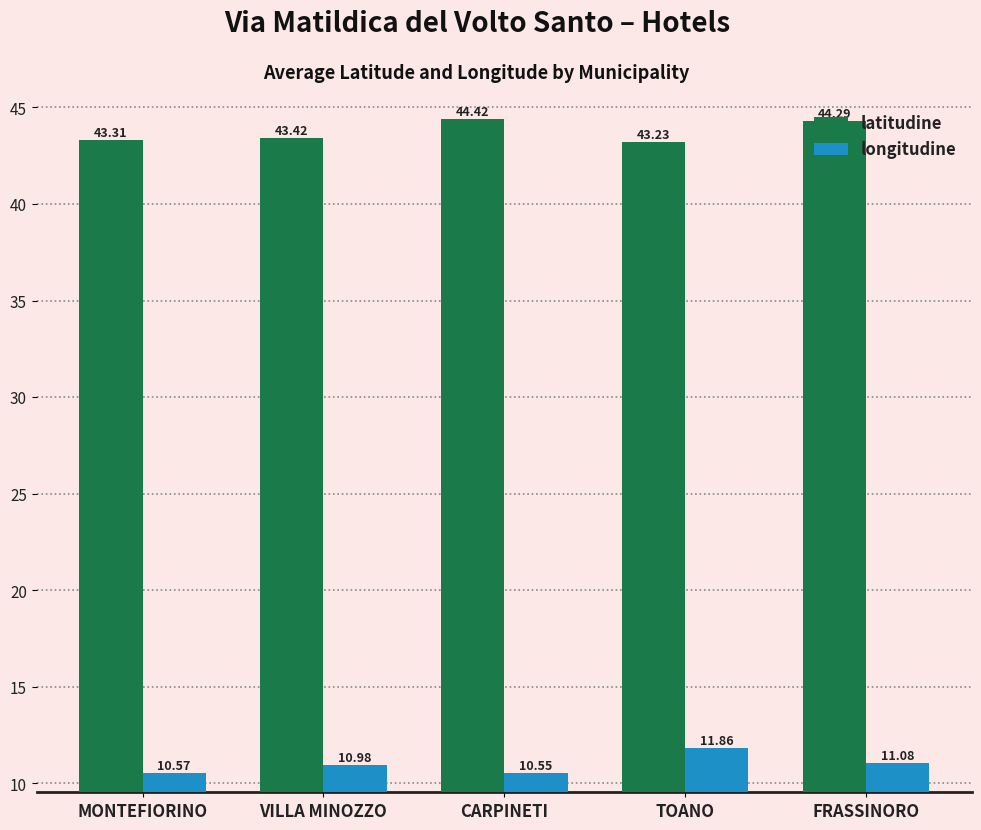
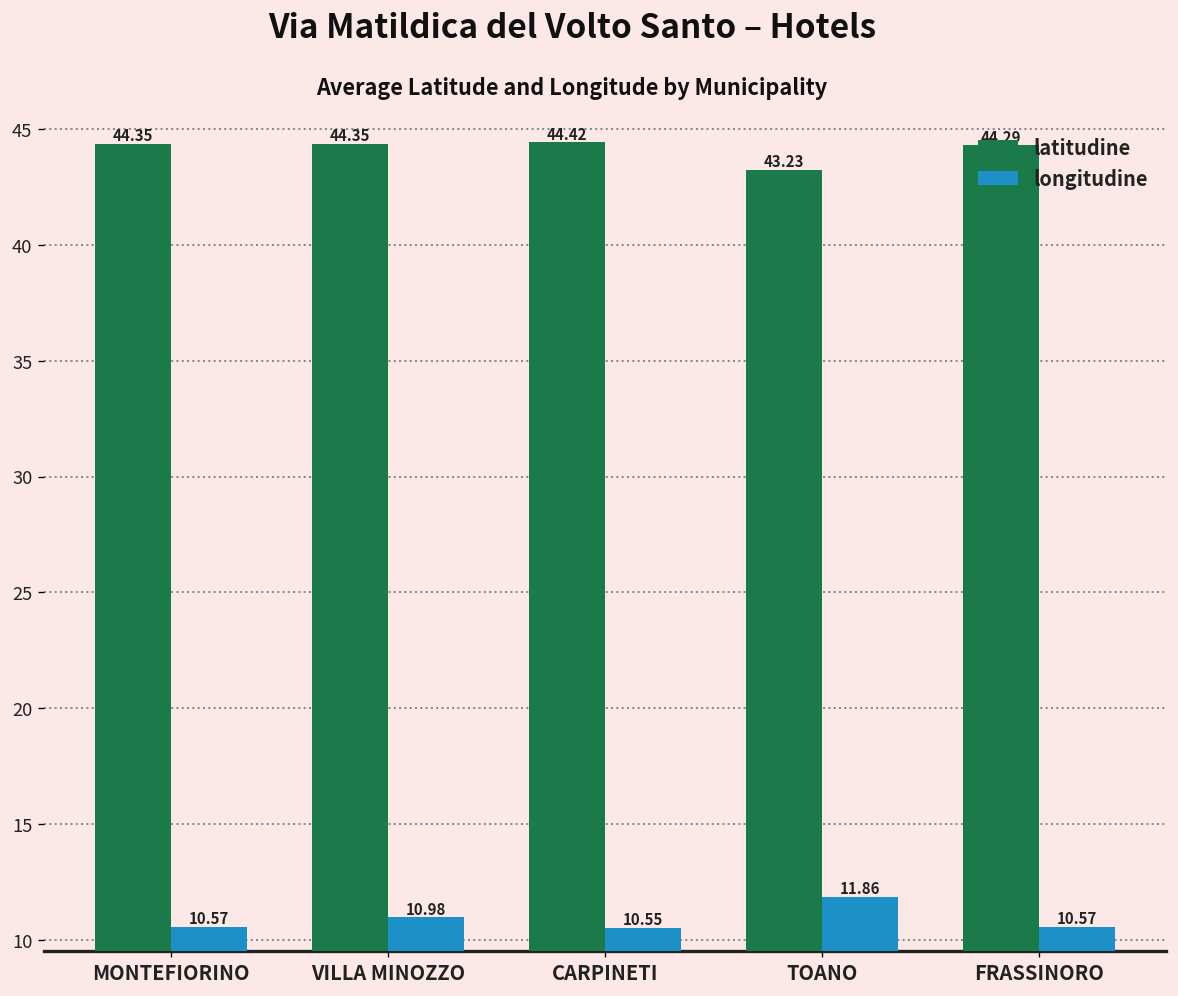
latitudine, MONTEFIORINO: 43.31 -> 44.35
latitudine, VILLA MINOZZO: 43.42 -> 44.35
longitudine, FRASSINORO: 11.08 -> 10.57
